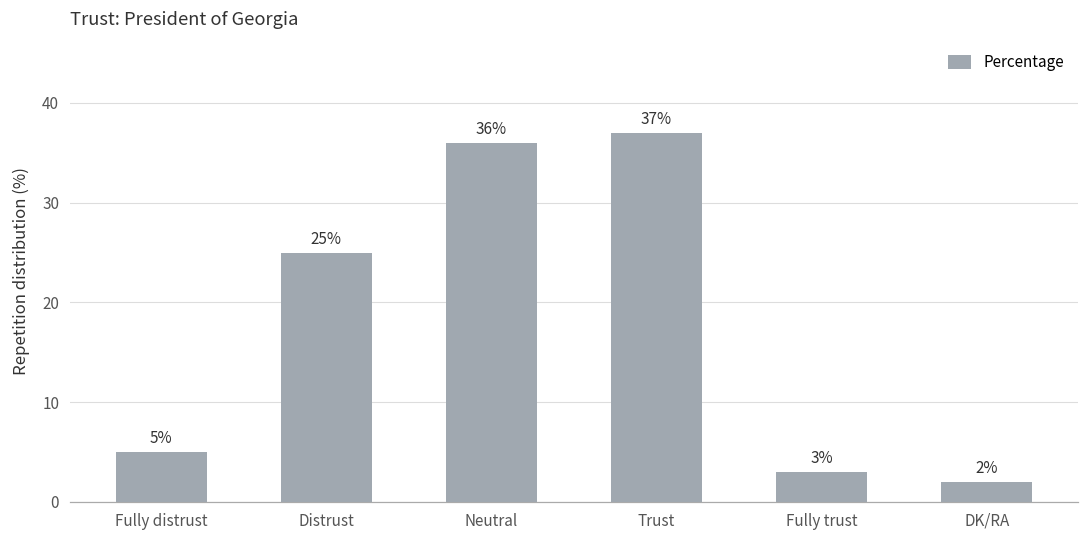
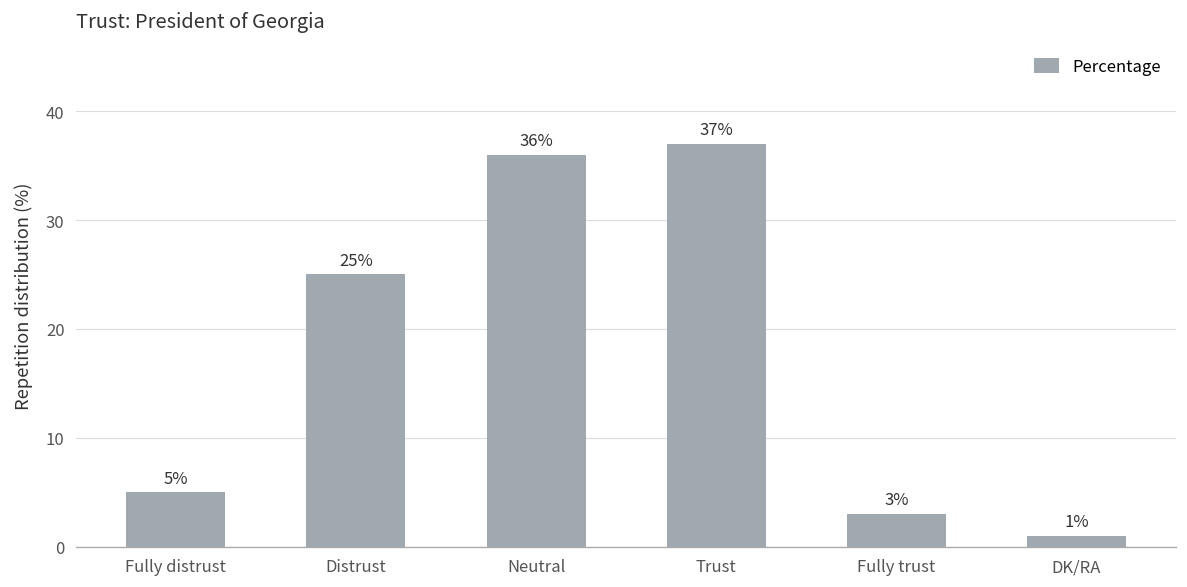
DK/RA: 2% -> 1%
